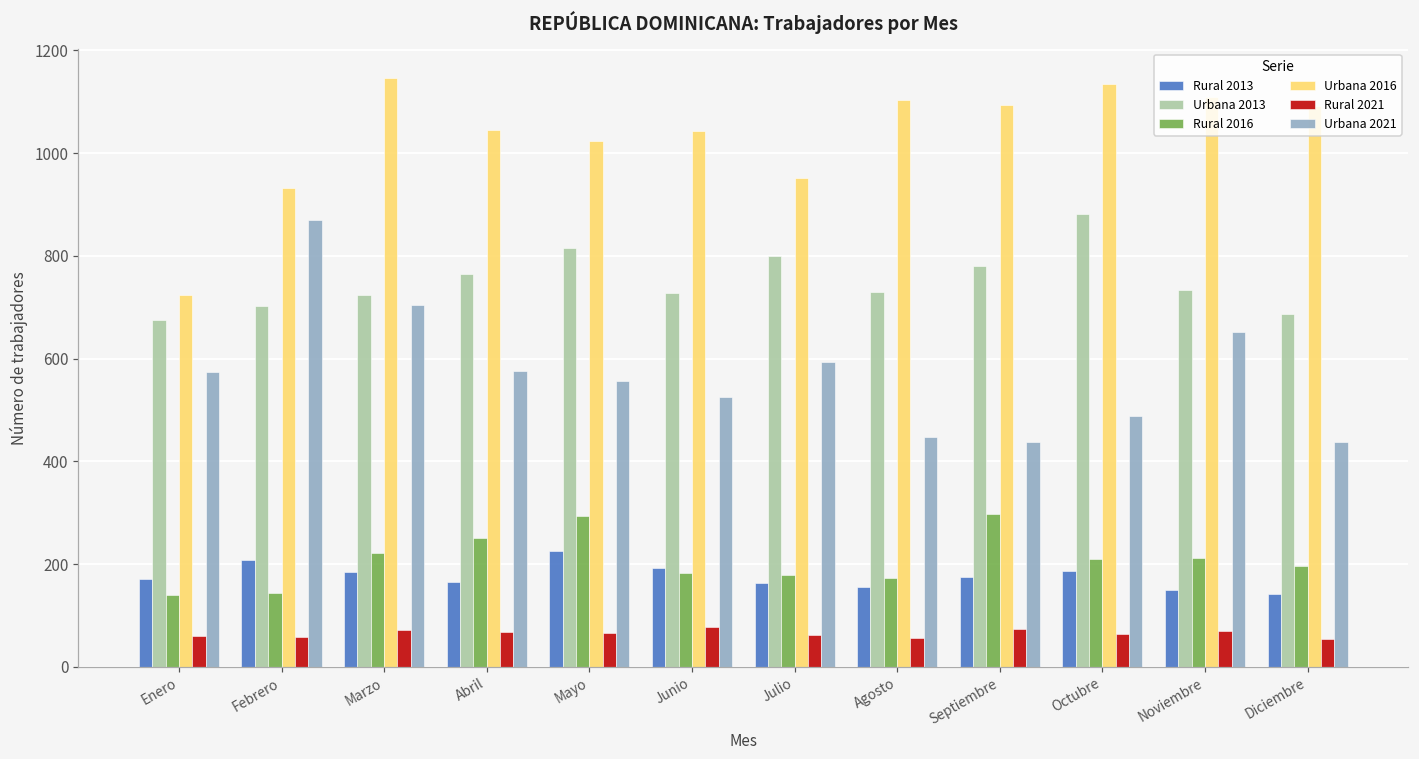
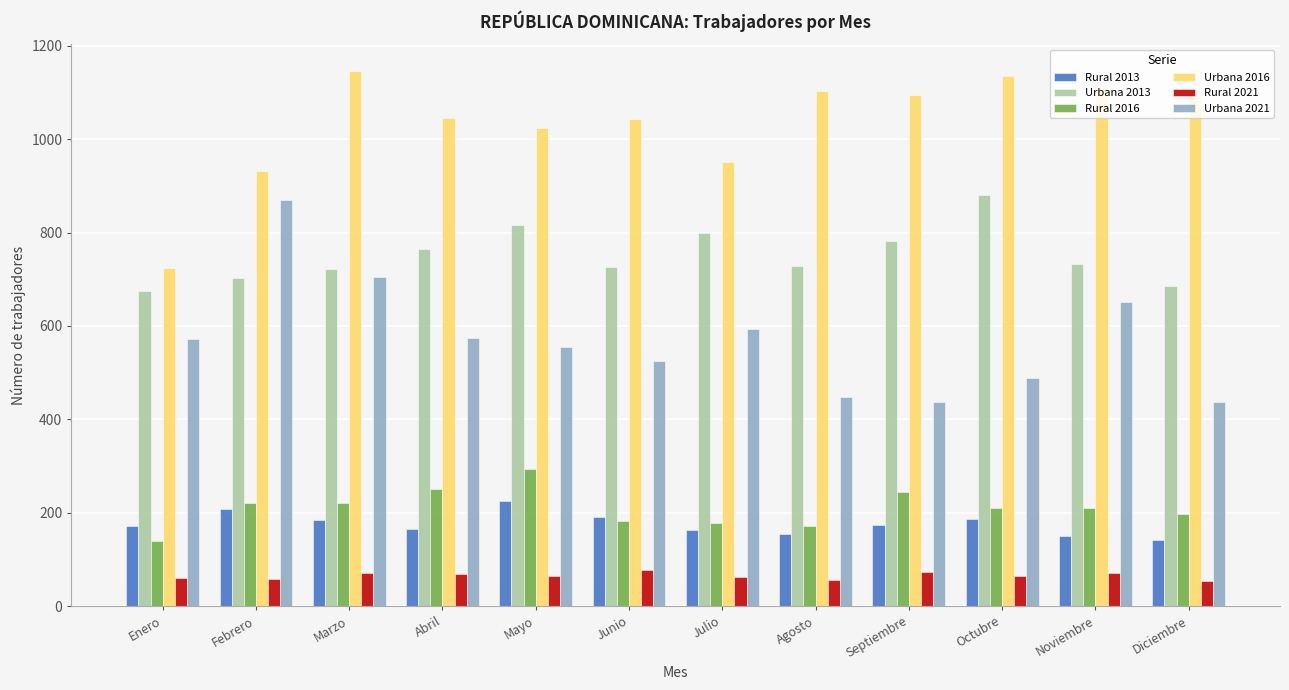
Rural 2016, Febrero: 140 -> 220
Rural 2016, Septiembre: 300 -> 250
